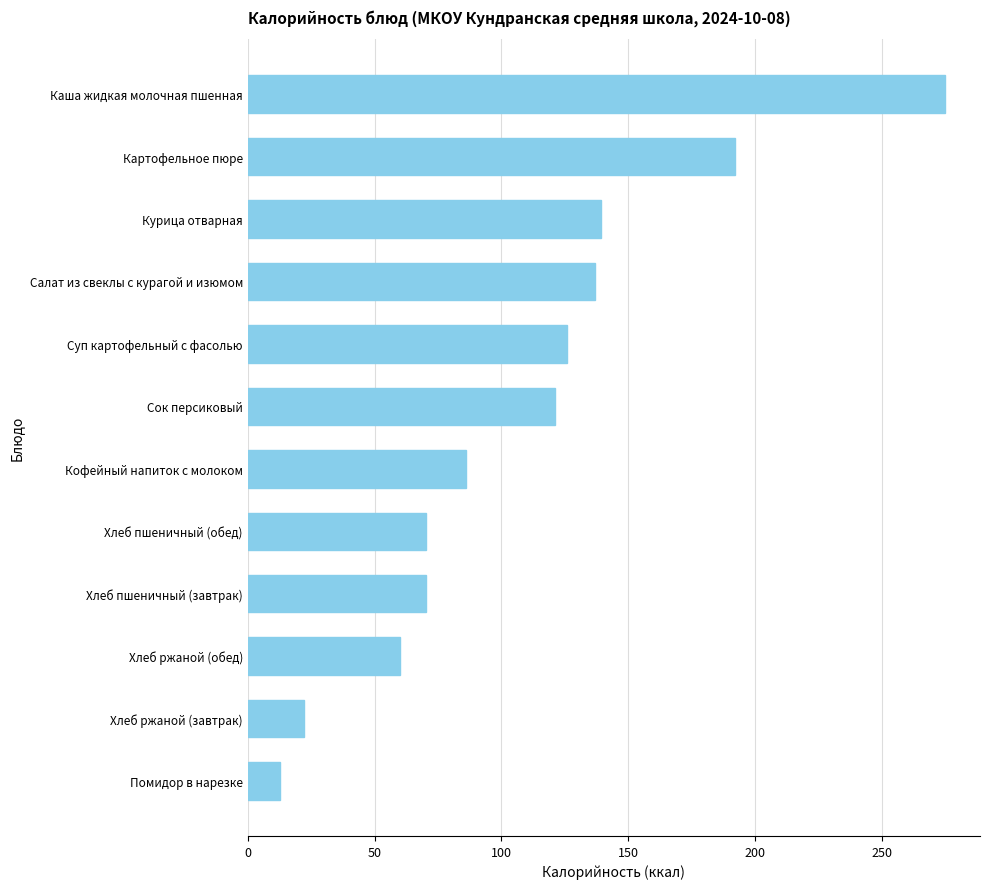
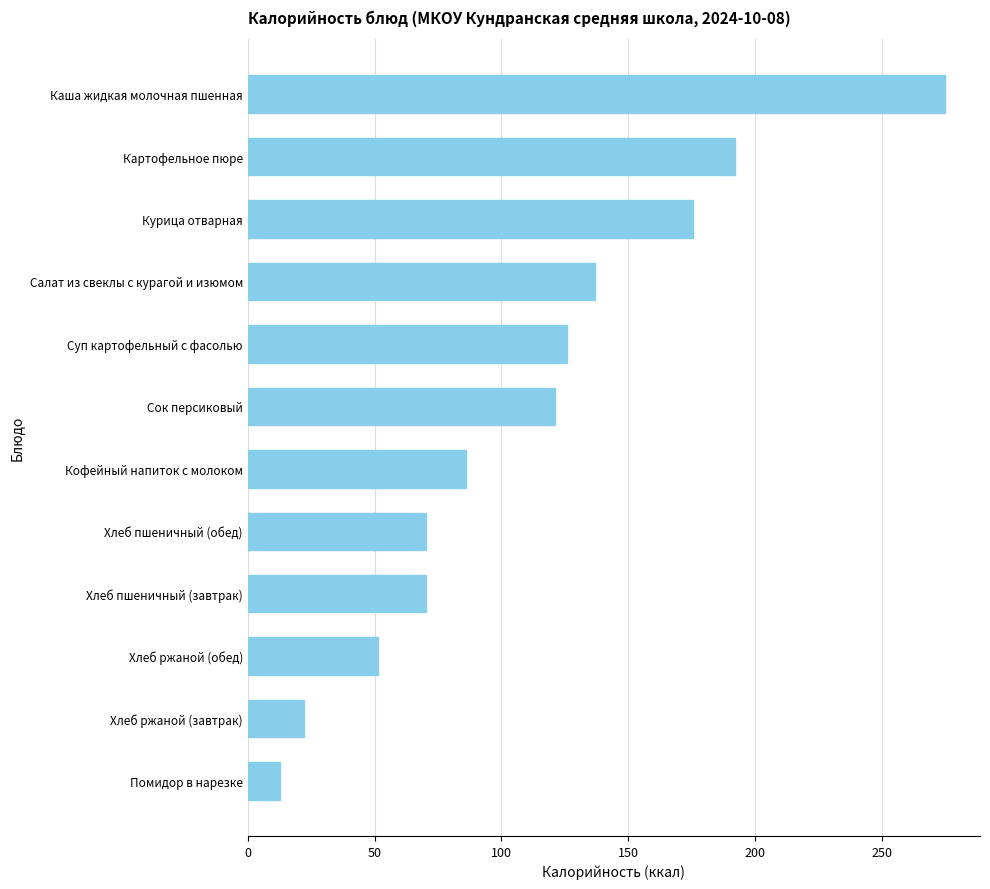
Курица отварная: 139 -> 176
Хлеб ржаной (обед): 60 -> 51
